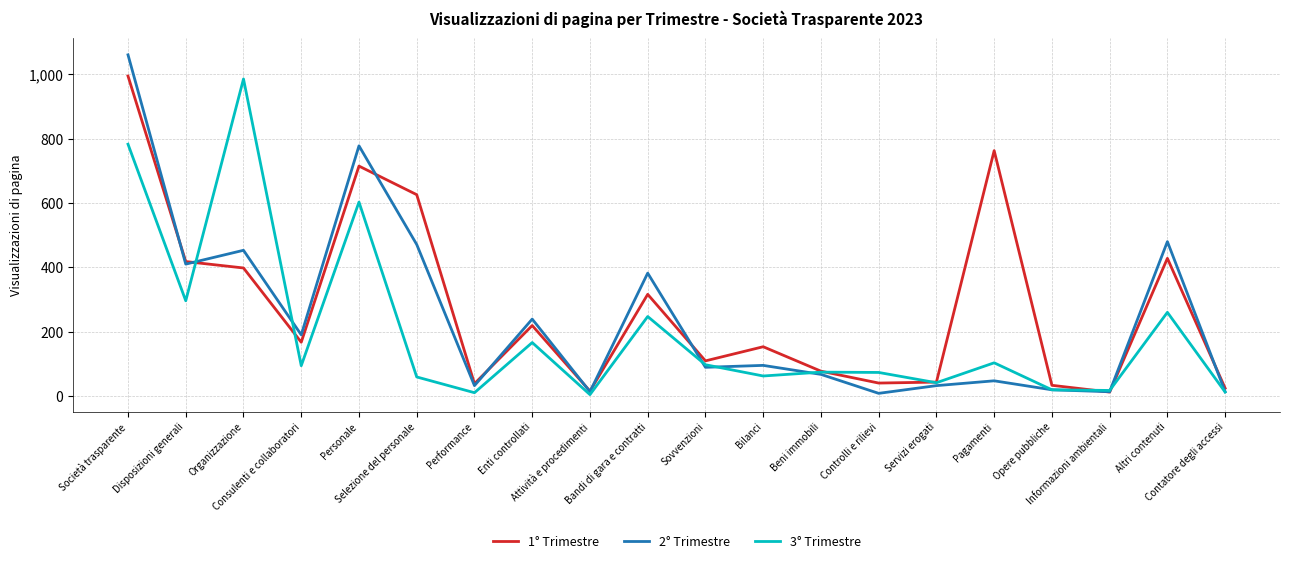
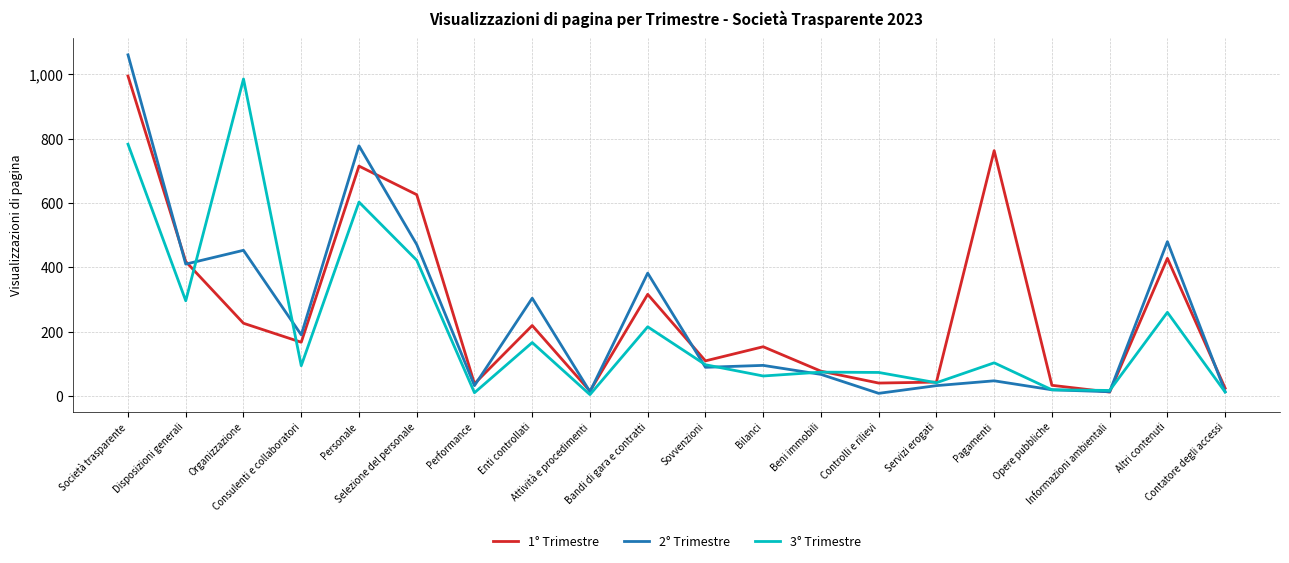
1° Trimestre, Organizzazione: 400 -> 230
3° Trimestre, Selezione del personale: 60 -> 420
2° Trimestre, Enti controllati: 240 -> 300
3° Trimestre, Bandi di gara e contratti: 250 -> 220
